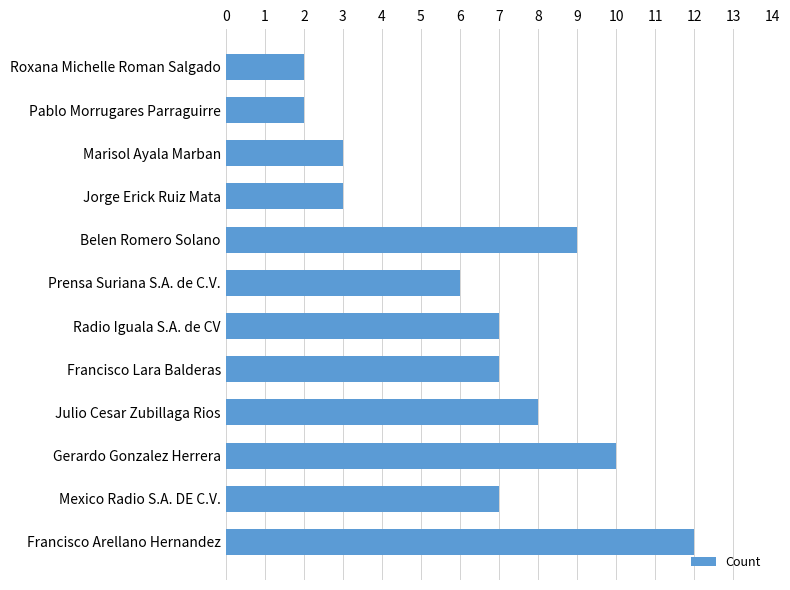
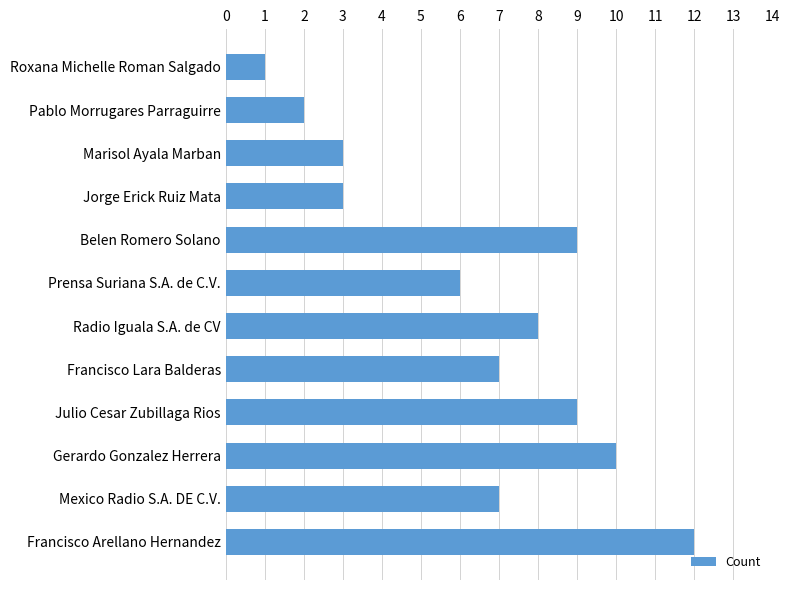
Roxana Michelle Roman Salgado: 2 -> 1
Radio Iguala S.A. de CV: 7 -> 8
Julio Cesar Zubillaga Rios: 8 -> 9
